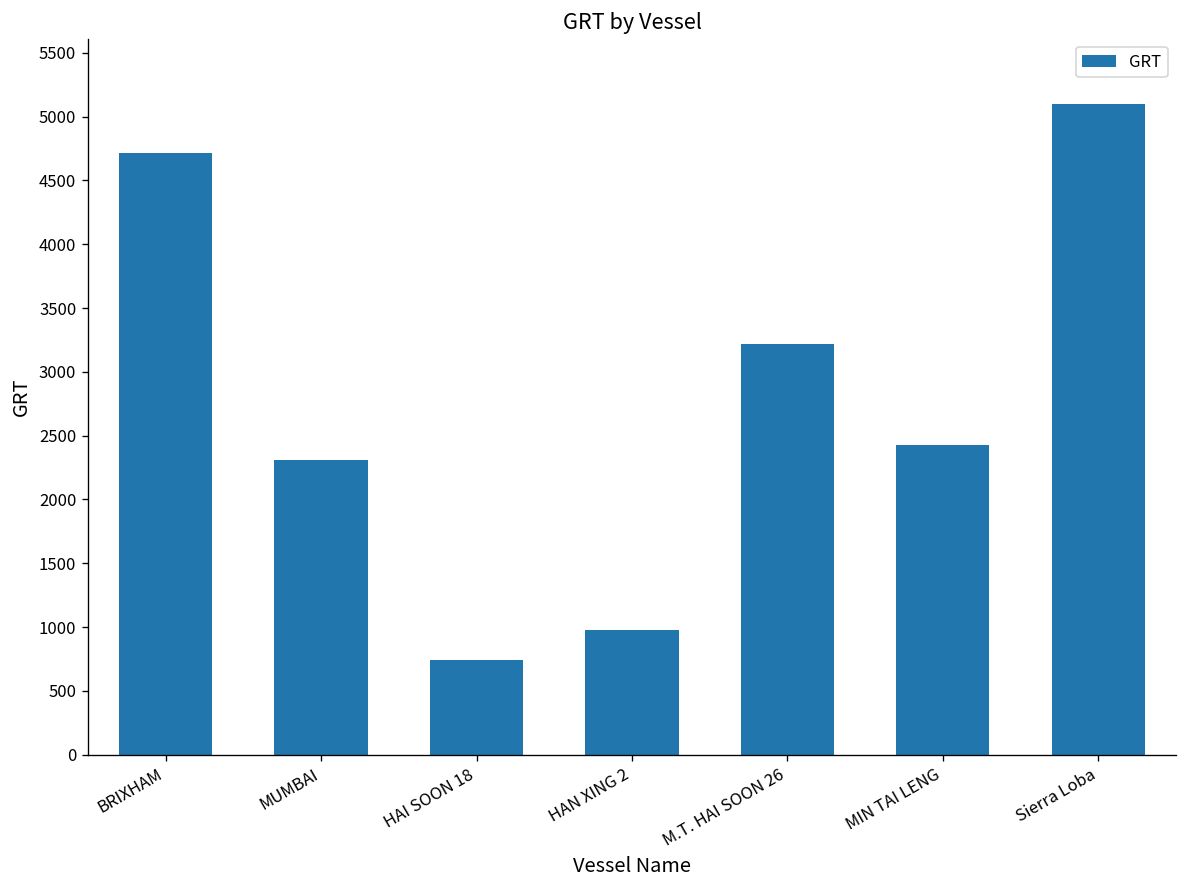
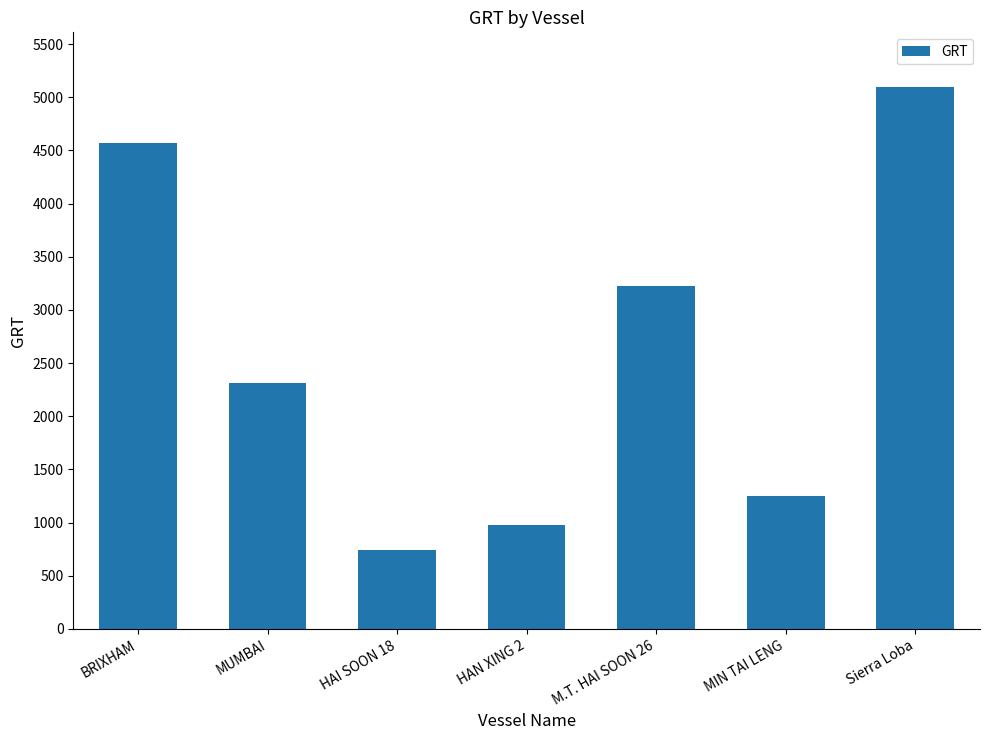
BRIXHAM: 4720 -> 4570
MIN TAI LENG: 2430 -> 1250
